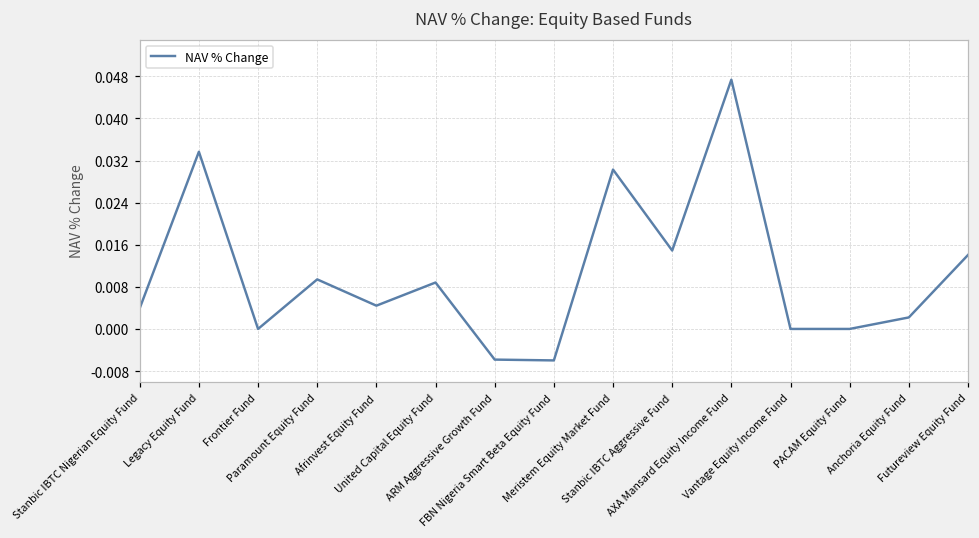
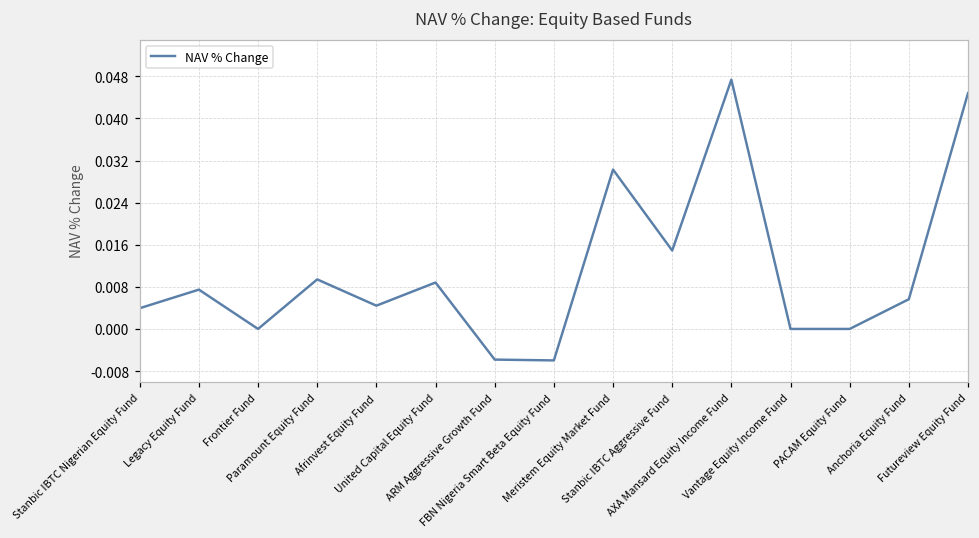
Legacy Equity Fund: 0.034 -> 0.007
Anchoria Equity Fund: 0.002 -> 0.006
Futureview Equity Fund: 0.014 -> 0.045
